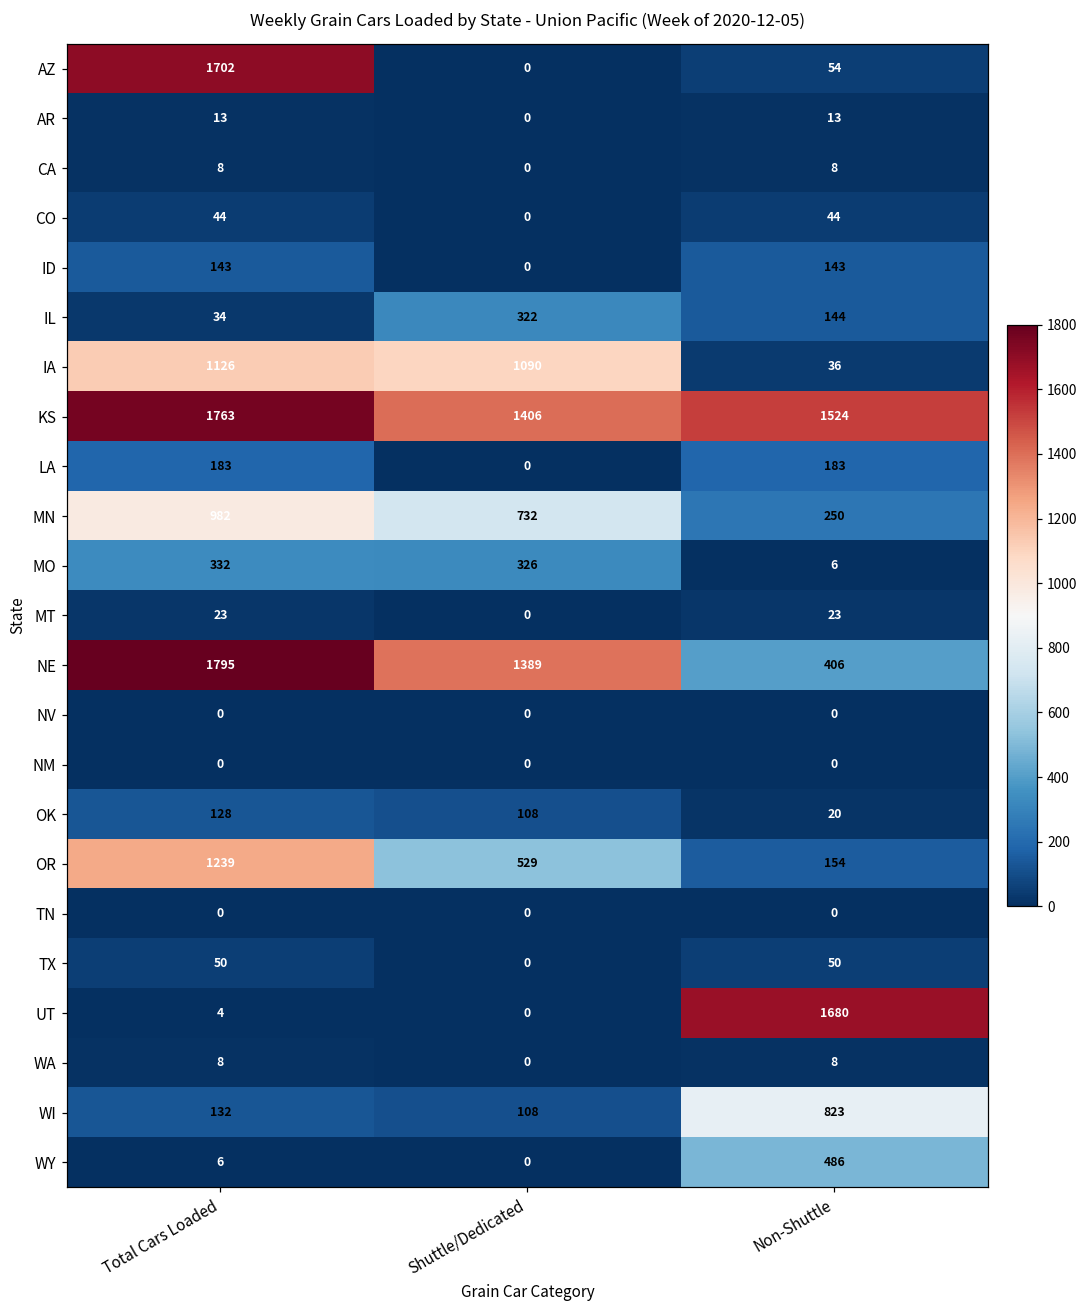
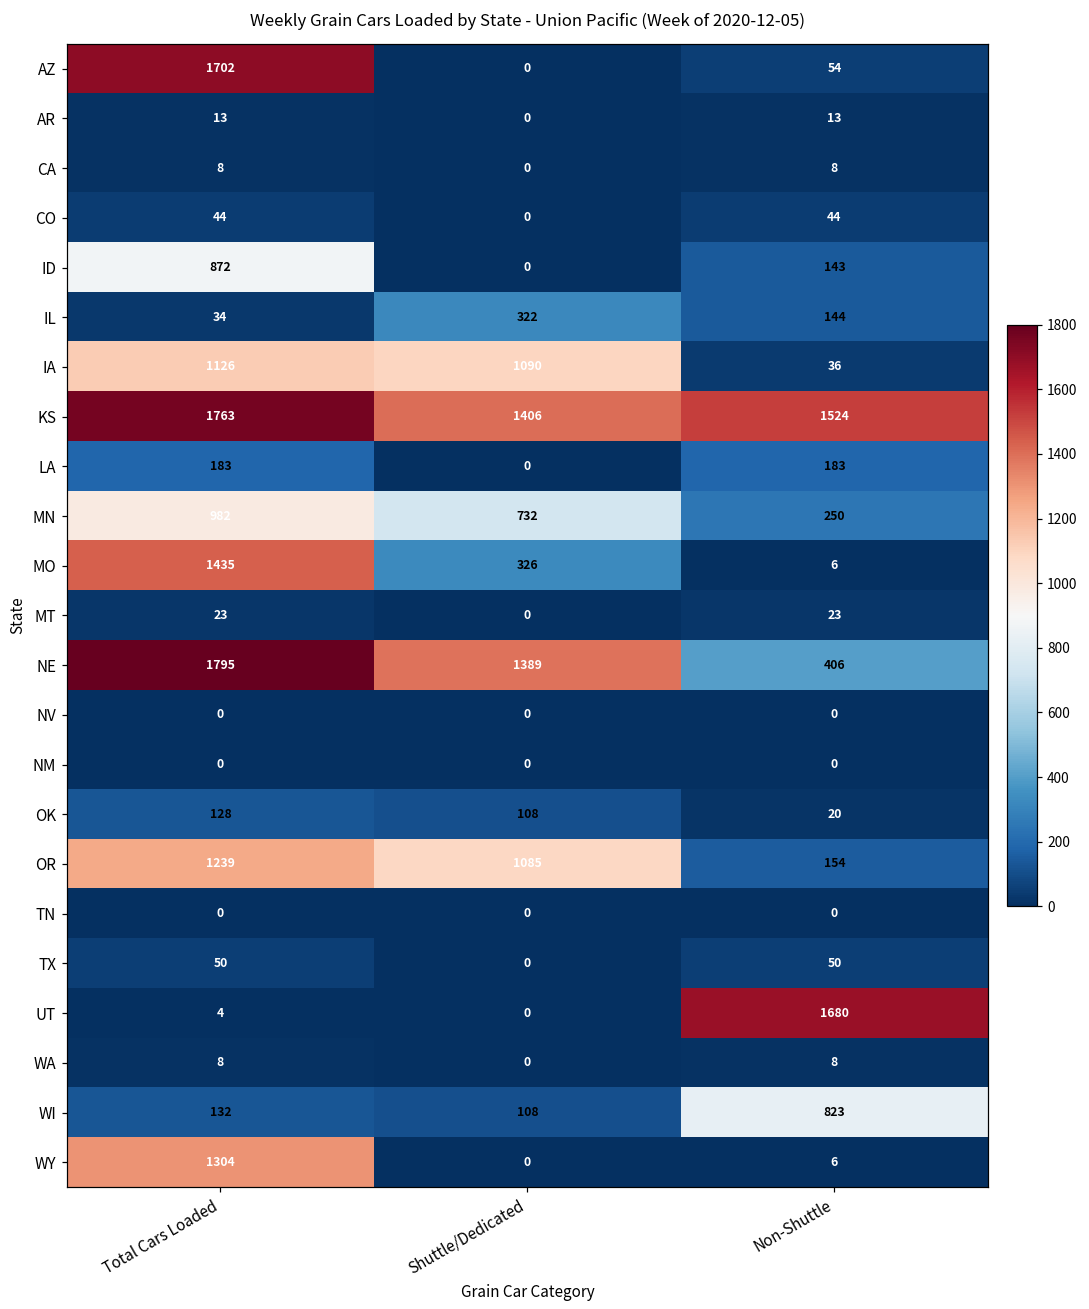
ID, Total Cars Loaded: 143 -> 872
MO, Total Cars Loaded: 332 -> 1435
OR, Shuttle/Dedicated: 529 -> 1085
WY, Total Cars Loaded: 6 -> 1304
WY, Non-Shuttle: 486 -> 6
